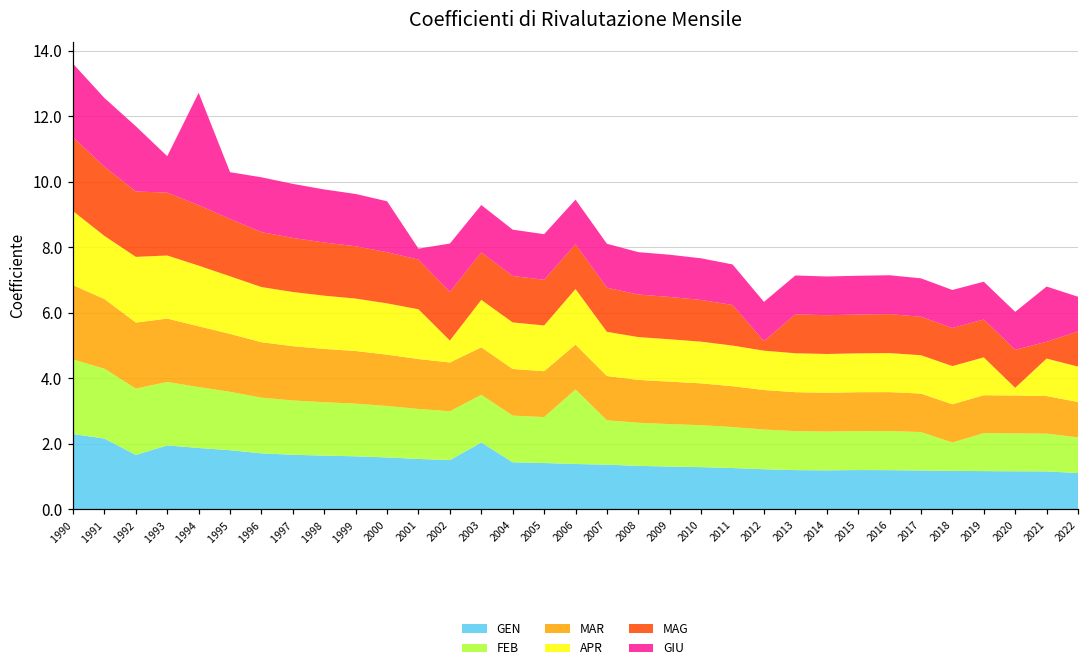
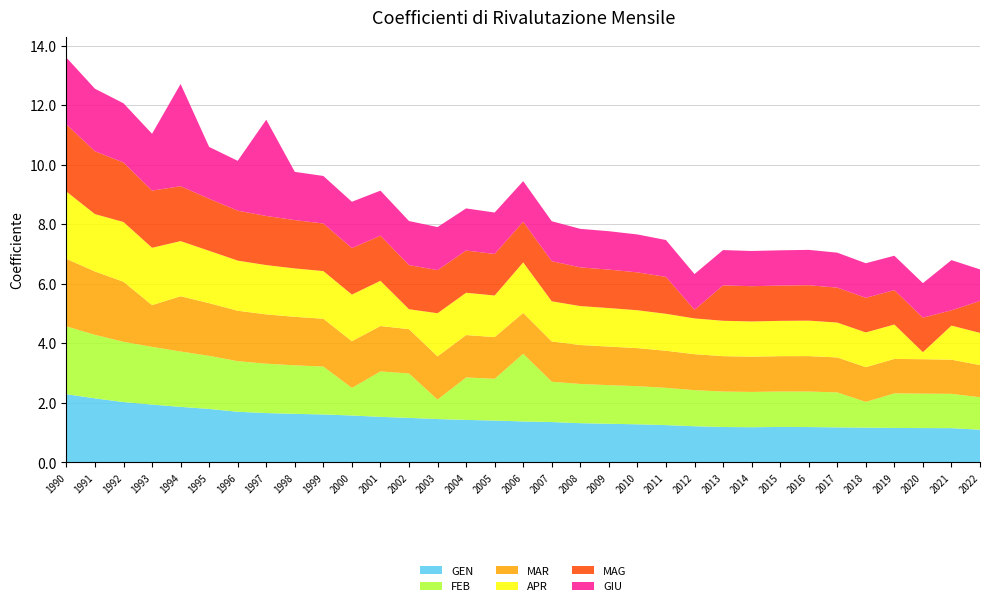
GEN, 1992: 1.7 -> 2.0
MAR, 1993: 1.9 -> 1.4
GIU, 1993: 1.1 -> 1.9
GIU, 1995: 1.4 -> 1.7
GIU, 1997: 1.6 -> 3.2
FEB, 2000: 1.6 -> 0.9
GIU, 2001: 0.3 -> 1.5
GEN, 2003: 2.0 -> 1.5
FEB, 2003: 1.5 -> 0.7
